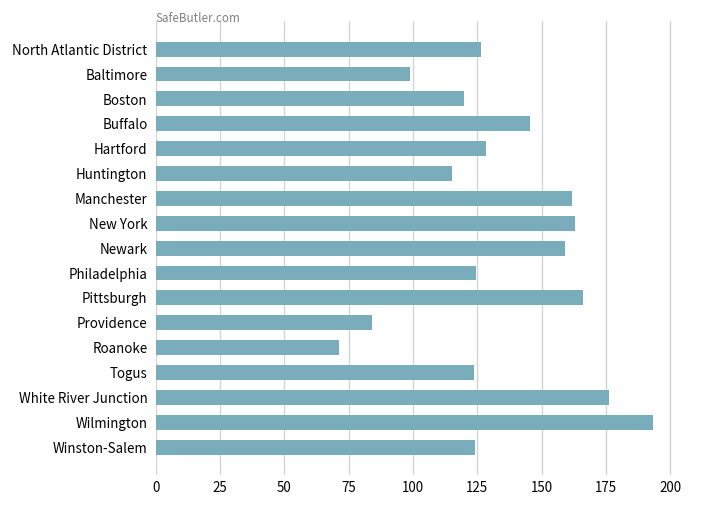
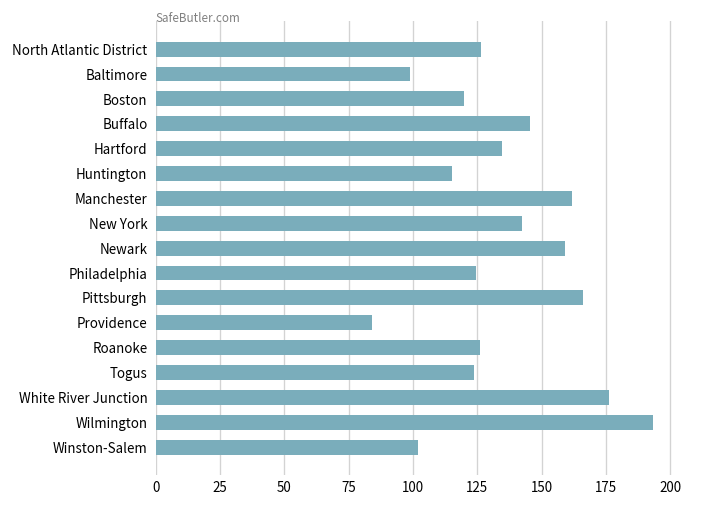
Hartford: 129 -> 135
New York: 163 -> 142
Roanoke: 71 -> 126
Winston-Salem: 124 -> 102
